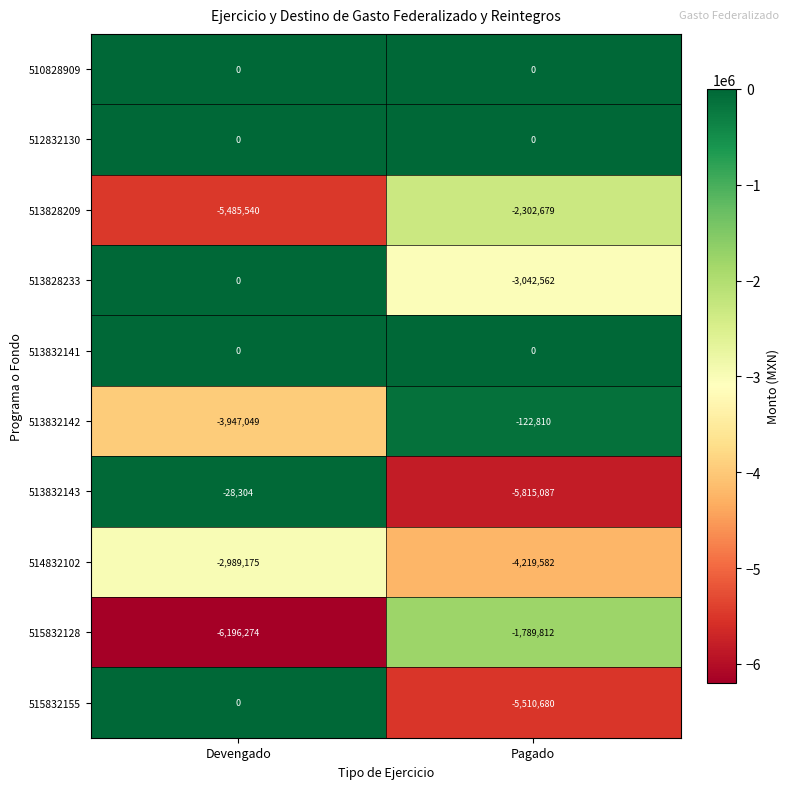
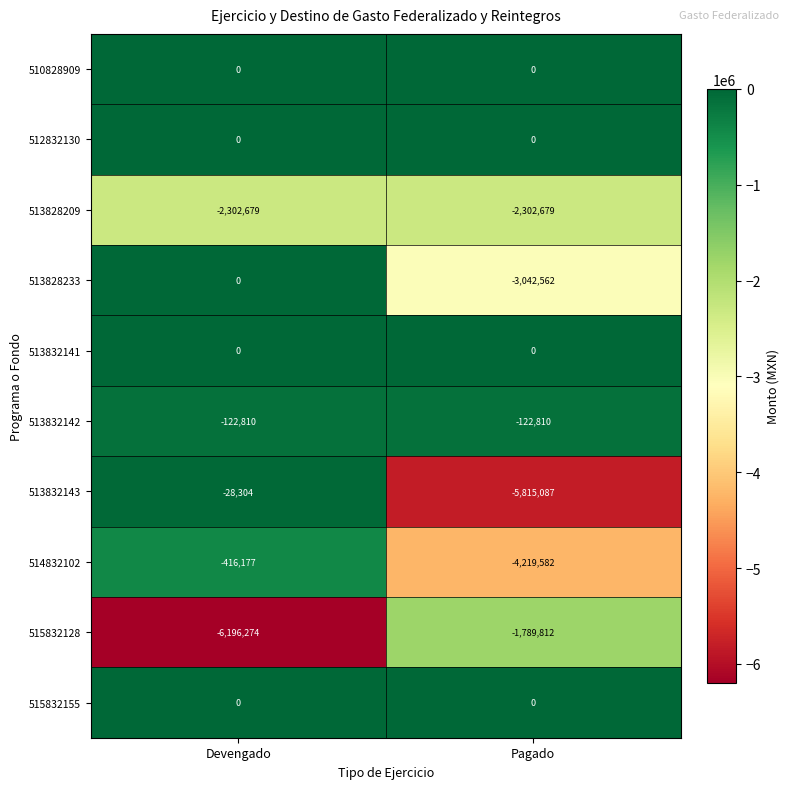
513828209, Devengado: -5,485,540 -> -2,302,679
513832142, Devengado: -3,947,049 -> -122,810
514832102, Devengado: -2,989,175 -> -416,177
515832155, Pagado: -5,510,680 -> 0
